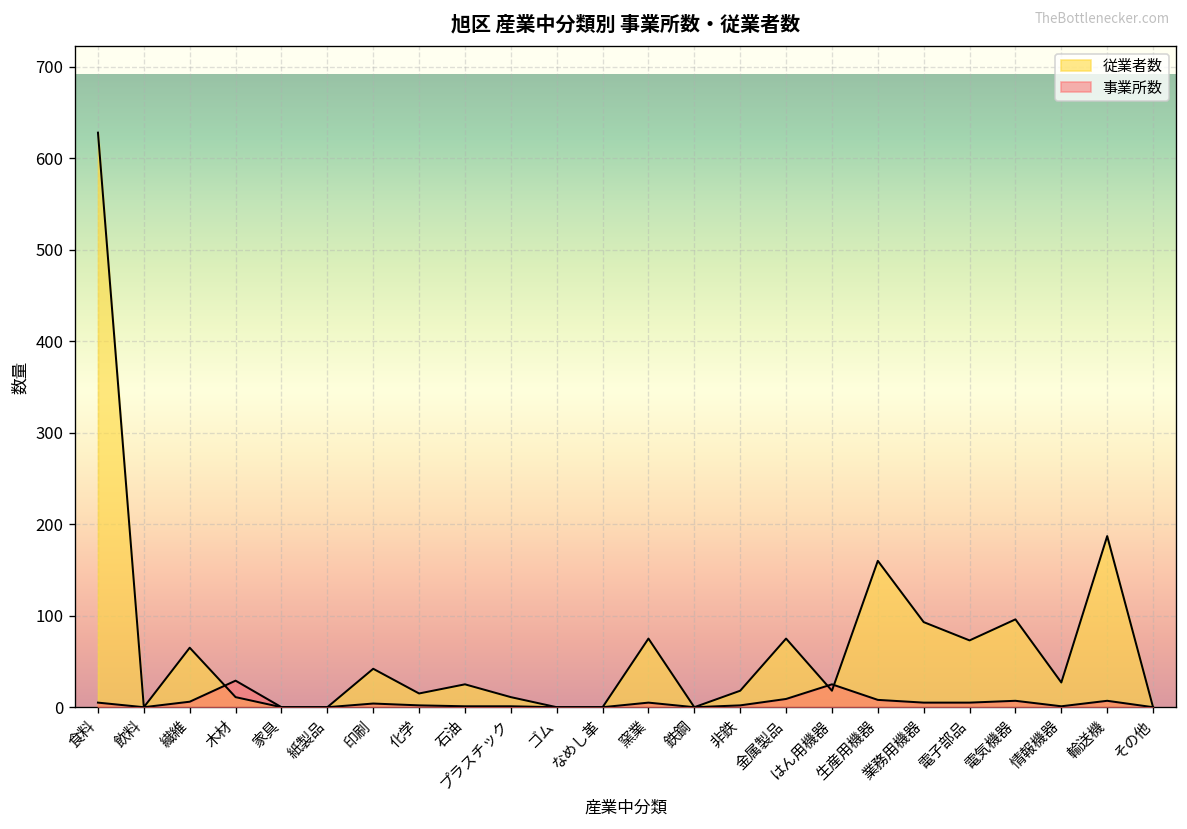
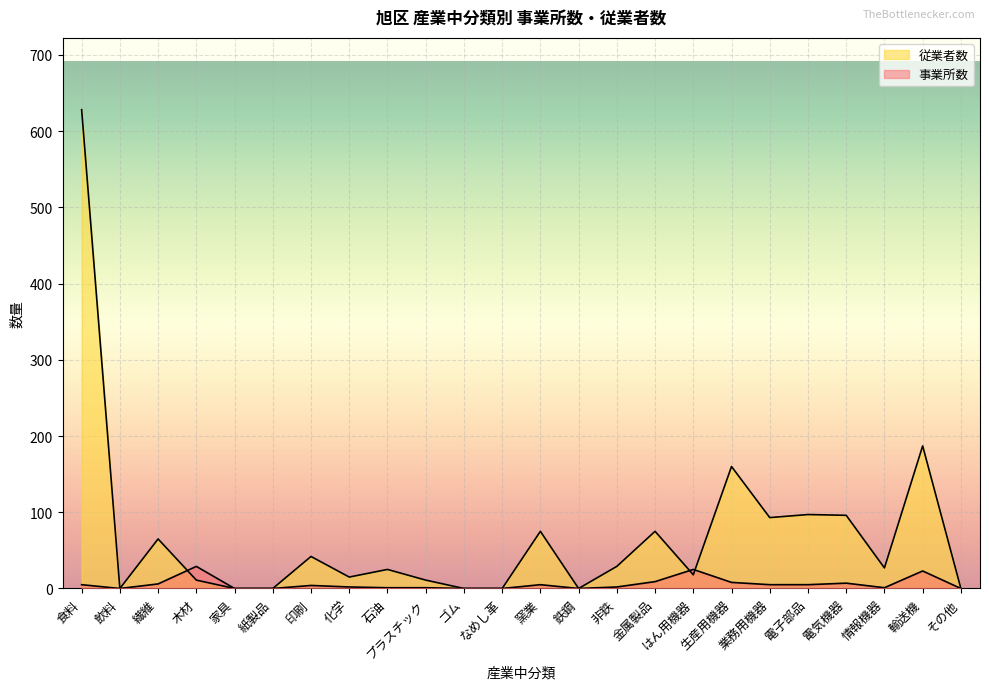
従業者数, 非鉄: 20 -> 30
従業者数, 電子部品: 70 -> 100
事業所数, 輸送機: 10 -> 20
